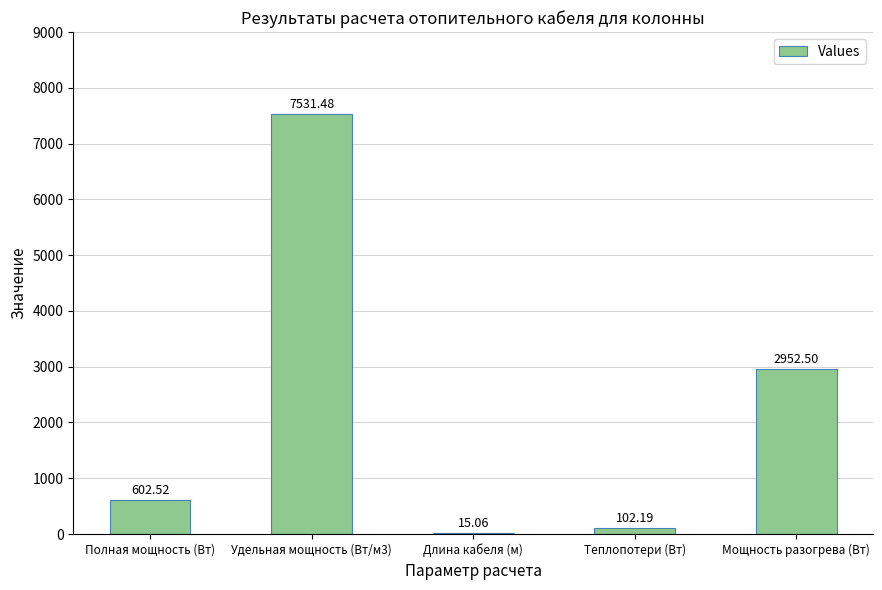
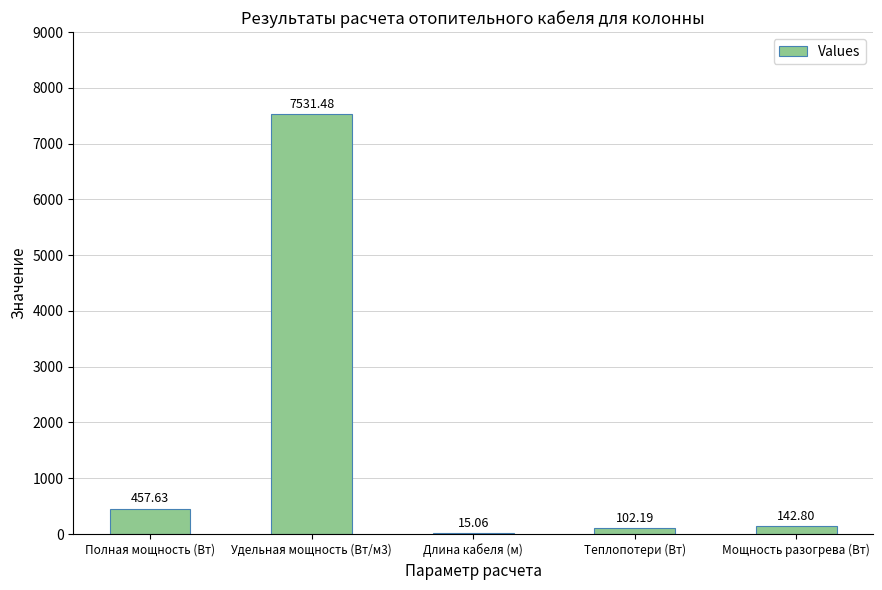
Полная мощность (Вт): 602.52 -> 457.63
Мощность разогрева (Вт): 2952.50 -> 142.80
